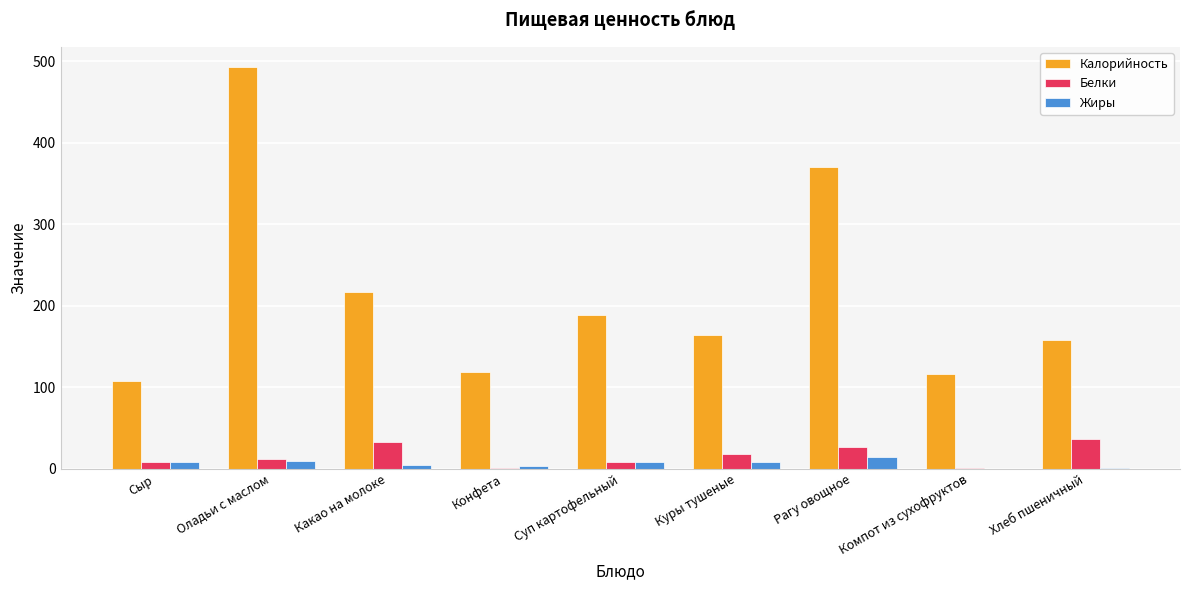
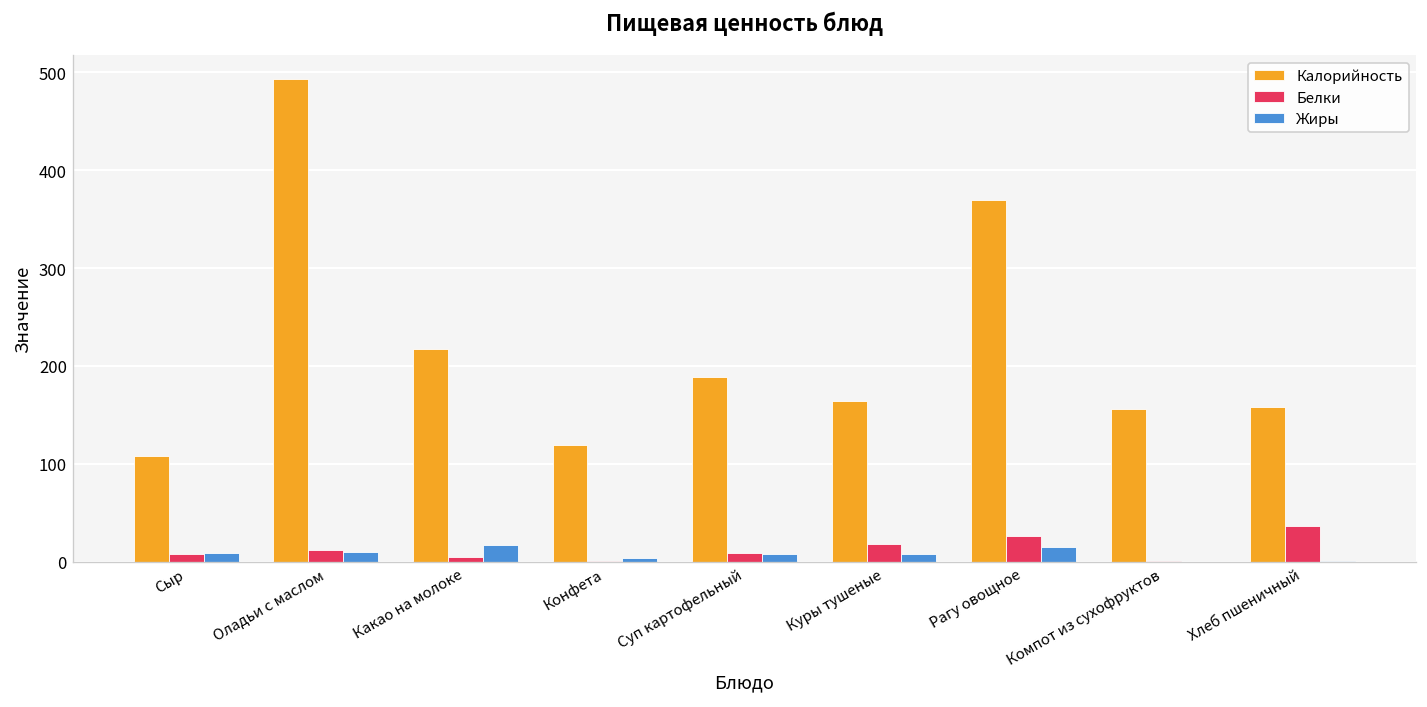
Белки, Какао на молоке: 30 -> 0
Жиры, Какао на молоке: 10 -> 20
Калорийность, Компот из сухофруктов: 120 -> 160
